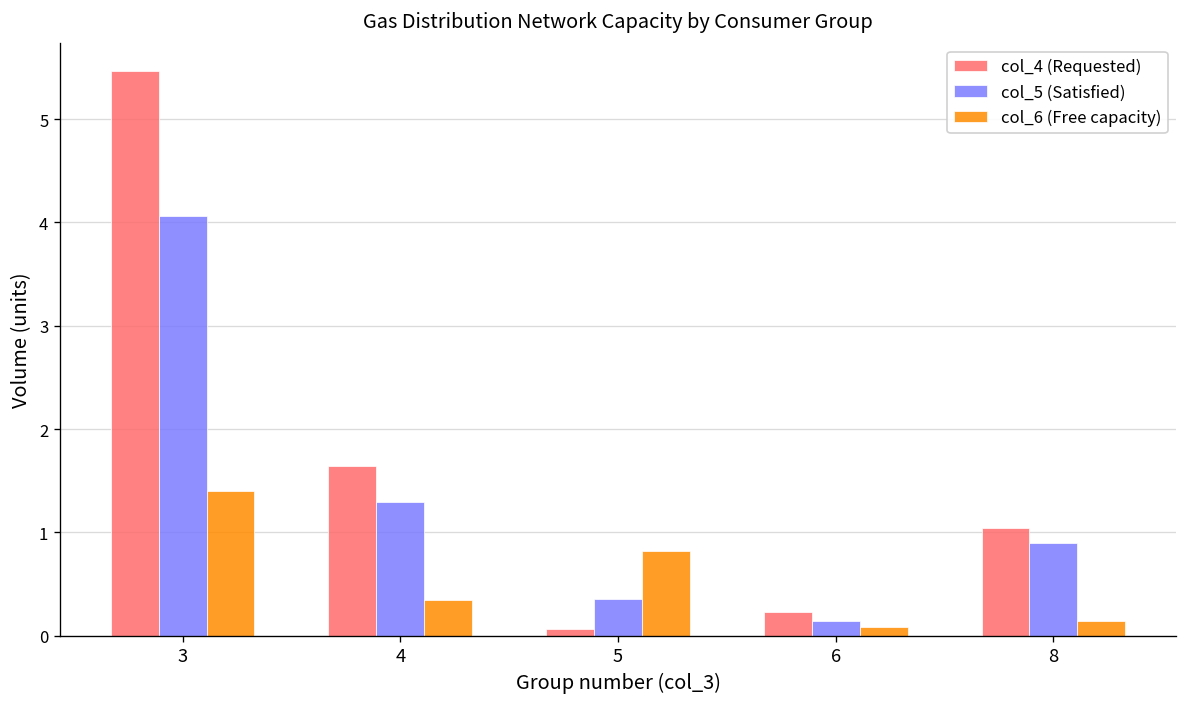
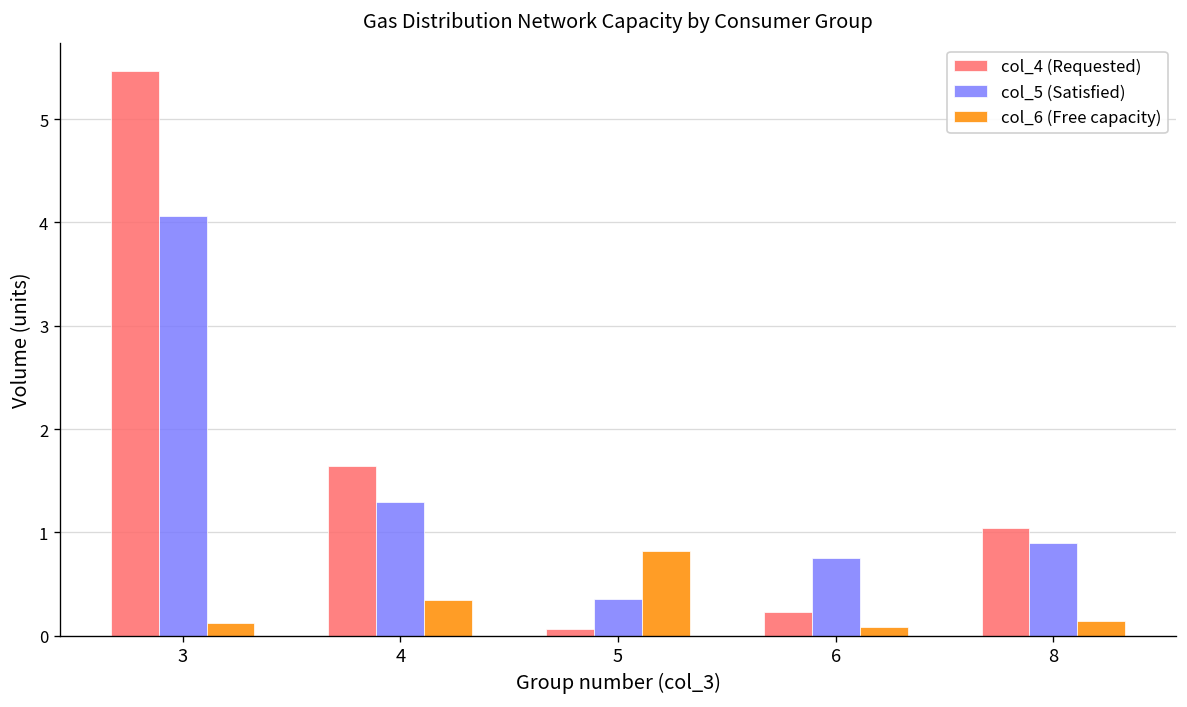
col_6 (Free capacity), 3: 1.4 -> 0.1
col_5 (Satisfied), 6: 0.1 -> 0.8
